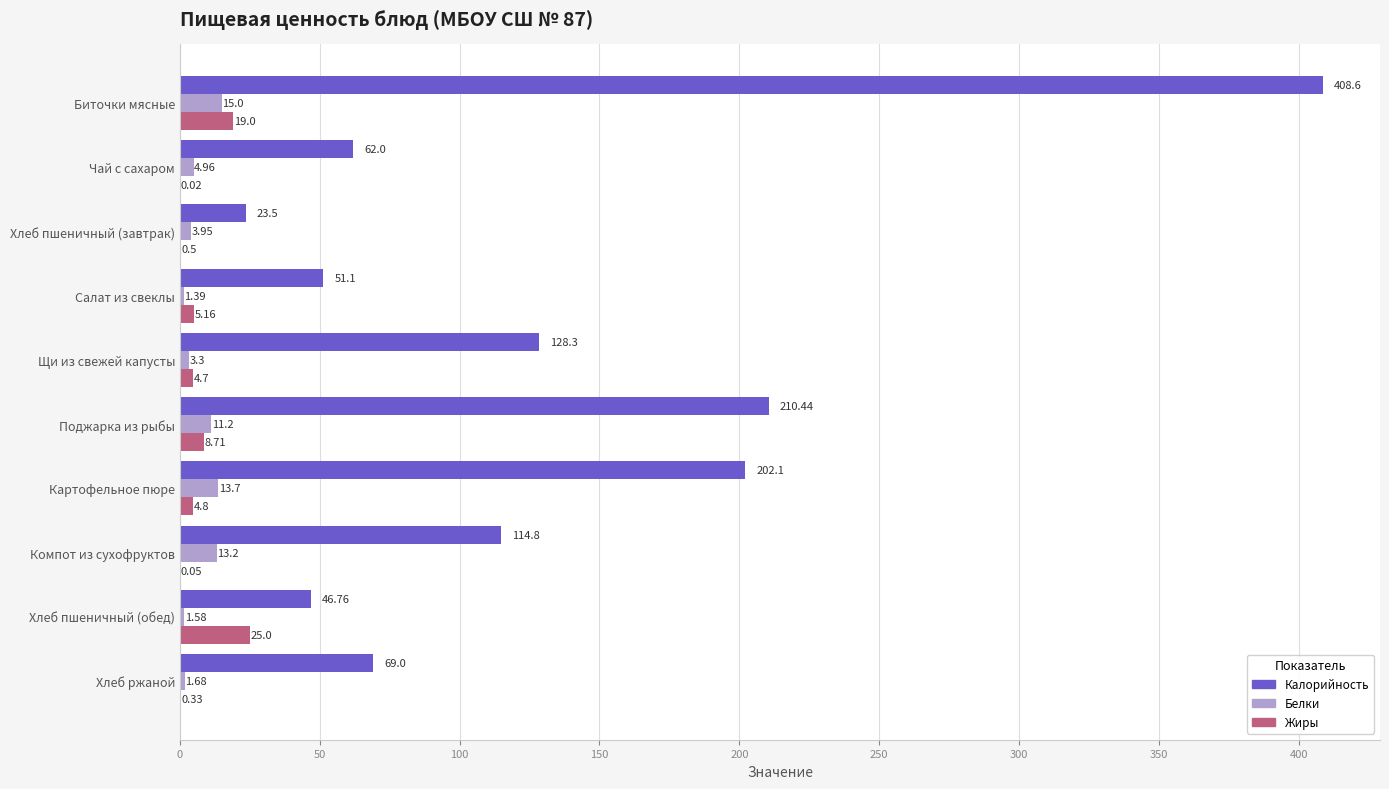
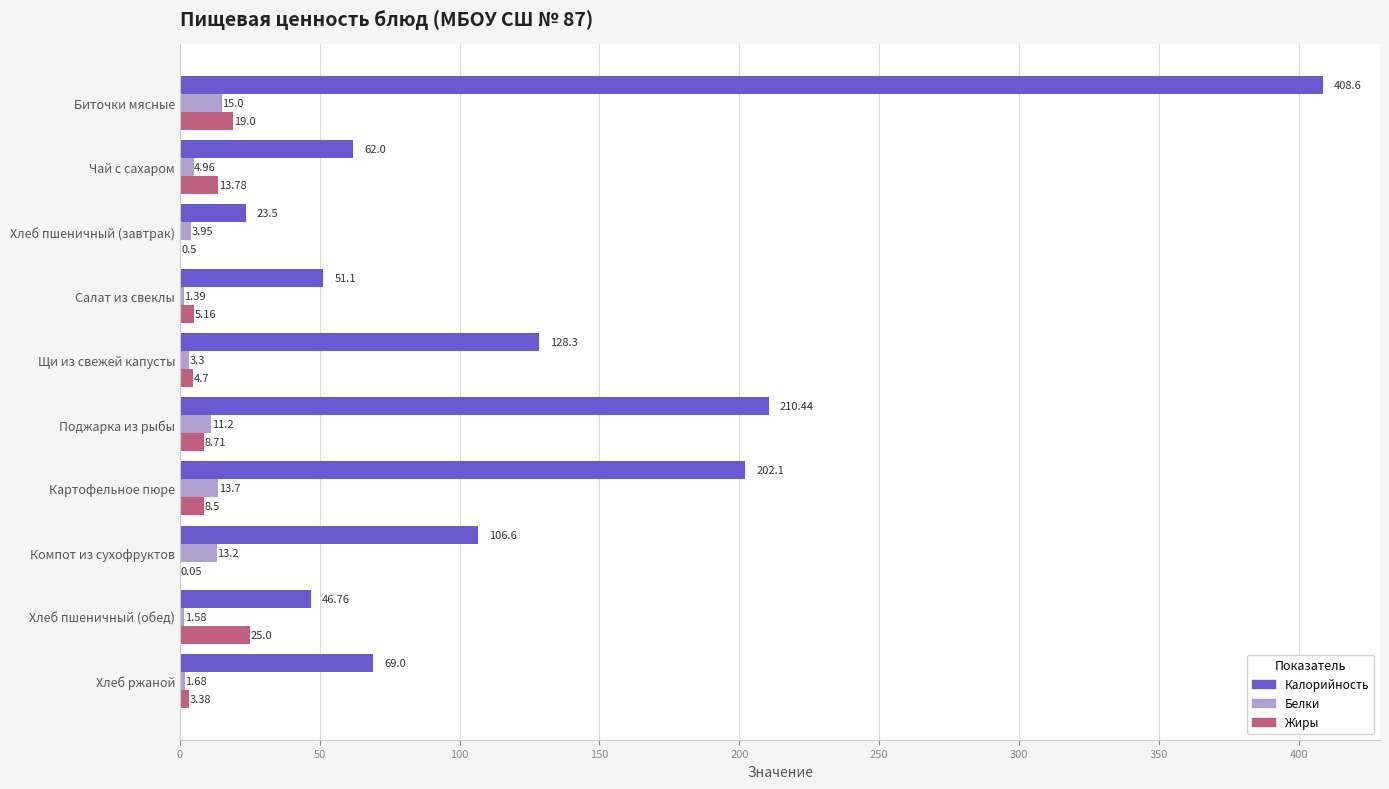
Жиры, Чай с сахаром: 0.02 -> 13.78
Жиры, Картофельное пюре: 4.8 -> 8.5
Калорийность, Компот из сухофруктов: 114.8 -> 106.6
Жиры, Хлеб ржаной: 0.33 -> 3.38
